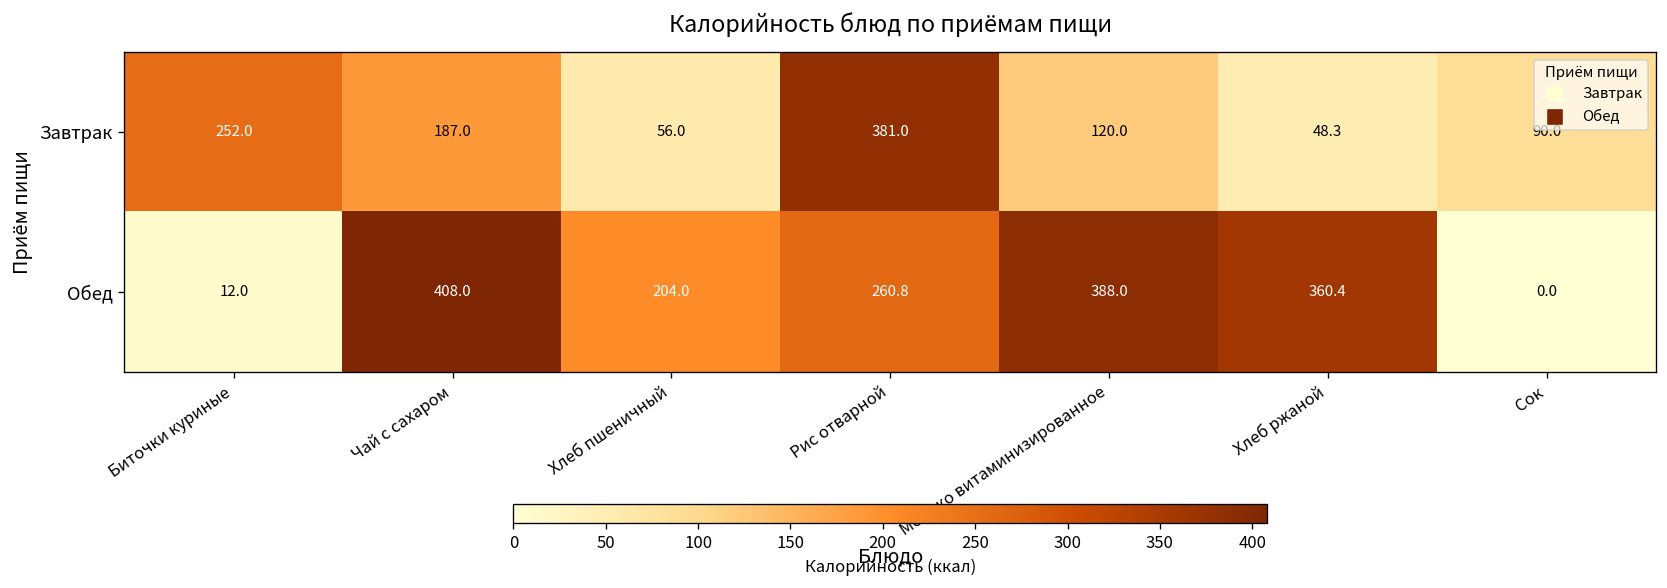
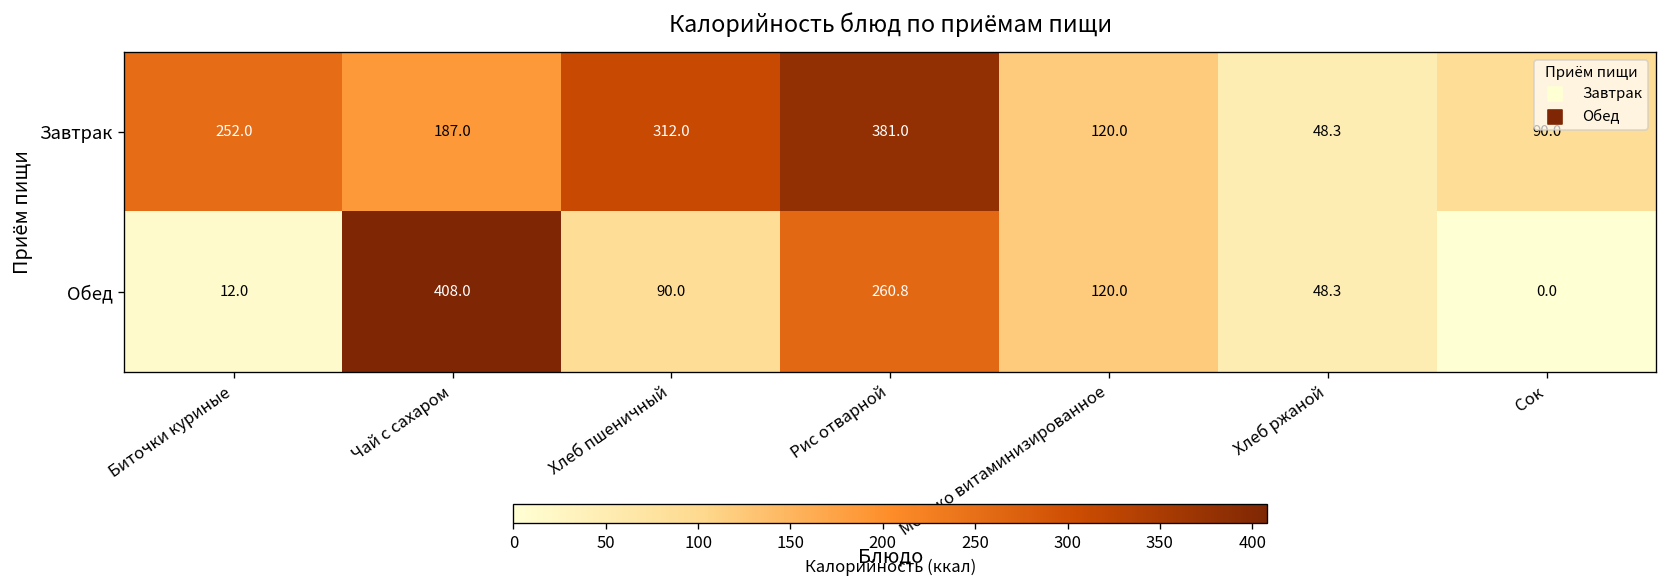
Завтрак, Хлеб пшеничный: 56.0 -> 312.0
Обед, Хлеб пшеничный: 204.0 -> 90.0
Обед, Молоко витаминизированное: 388.0 -> 120.0
Обед, Хлеб ржаной: 360.4 -> 48.3
